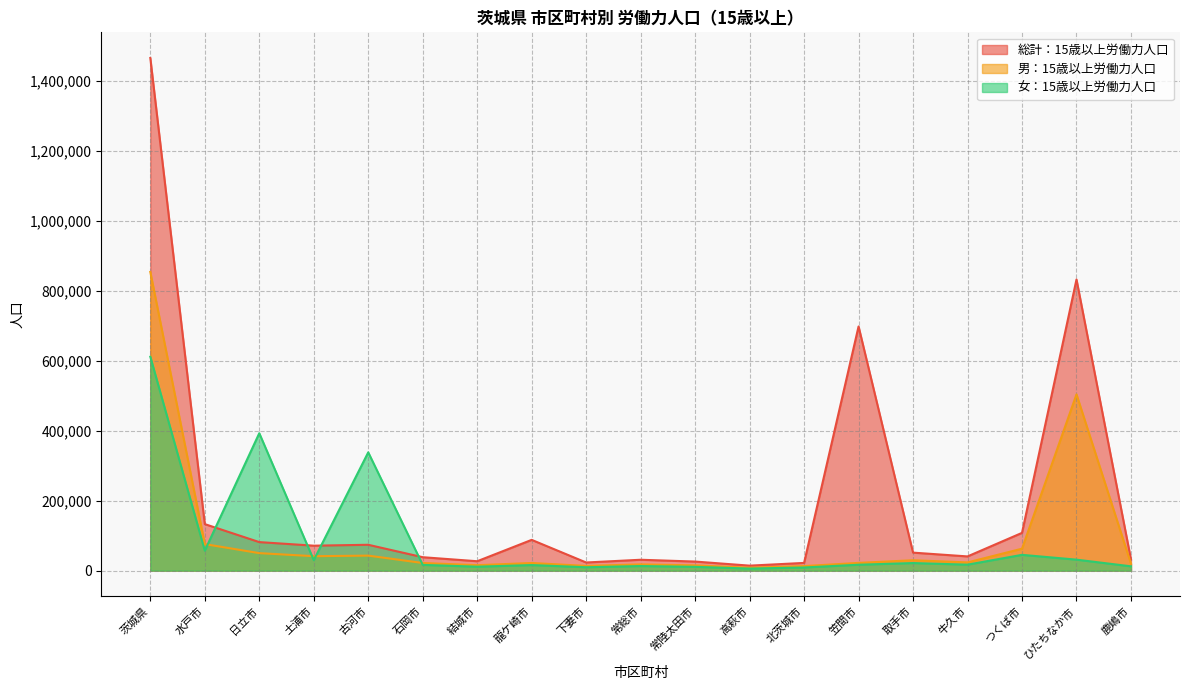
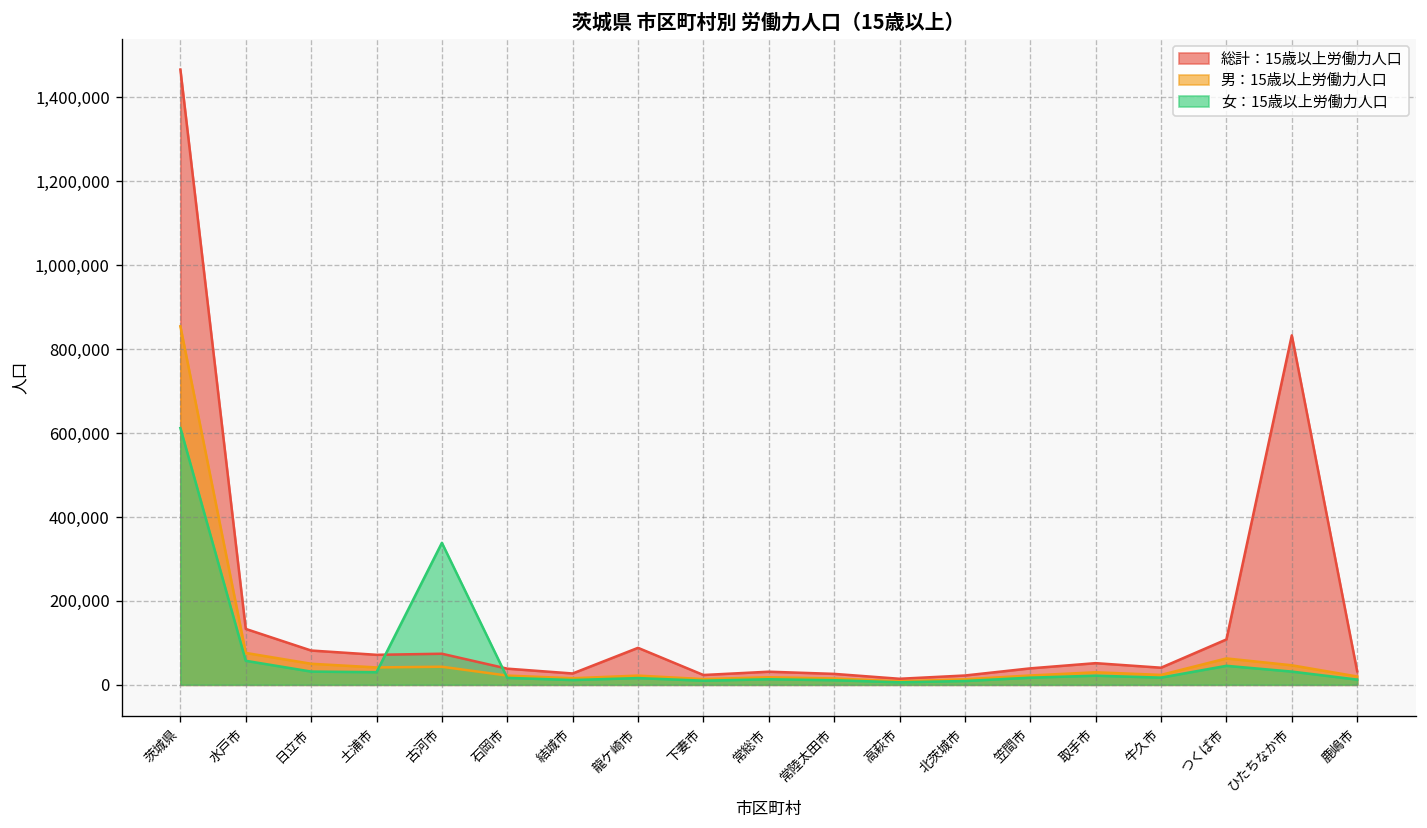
女：15歳以上労働力人口, 日立市: 390,000 -> 30,000
総計：15歳以上労働力人口, 笠間市: 700,000 -> 40,000
男：15歳以上労働力人口, ひたちなか市: 500,000 -> 50,000
